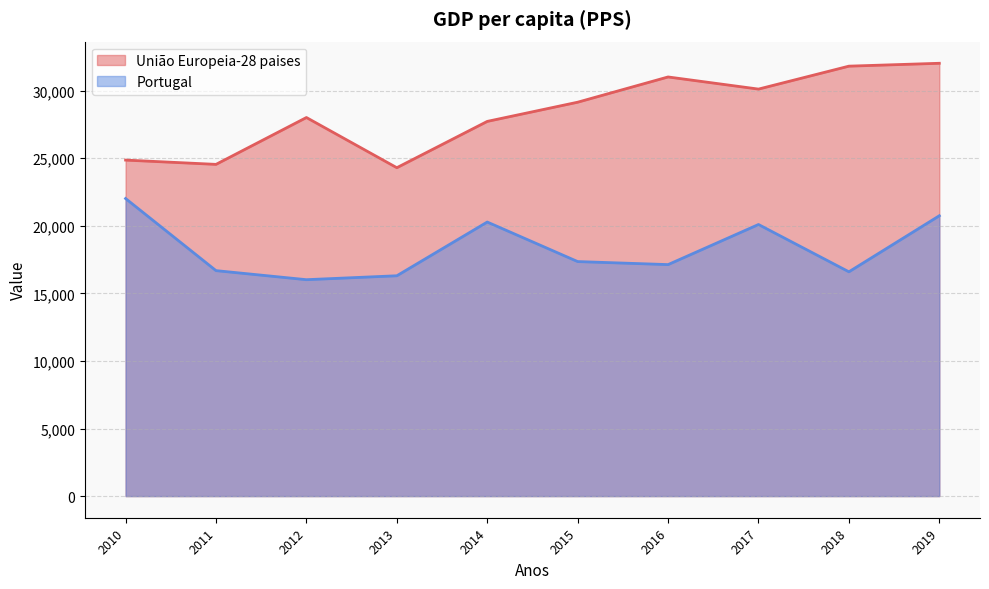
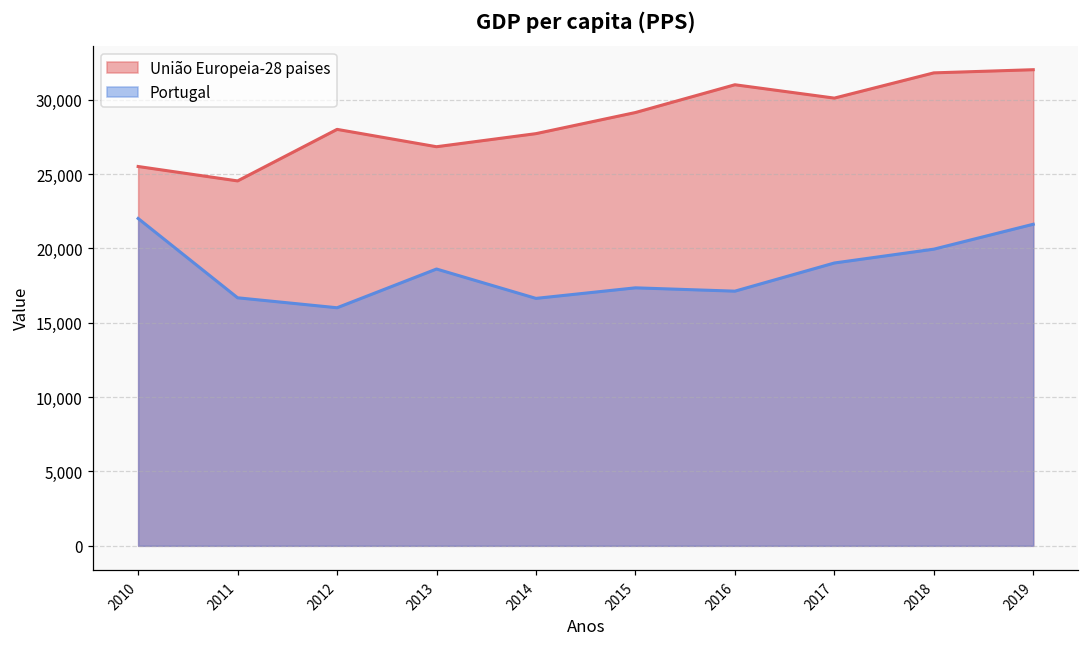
União Europeia-28 paises, 2010: 24,900 -> 25,500
União Europeia-28 paises, 2013: 24,300 -> 26,800
Portugal, 2013: 16,300 -> 18,600
Portugal, 2014: 20,300 -> 16,600
Portugal, 2017: 20,100 -> 19,000
Portugal, 2018: 16,600 -> 20,000
Portugal, 2019: 20,700 -> 21,600
